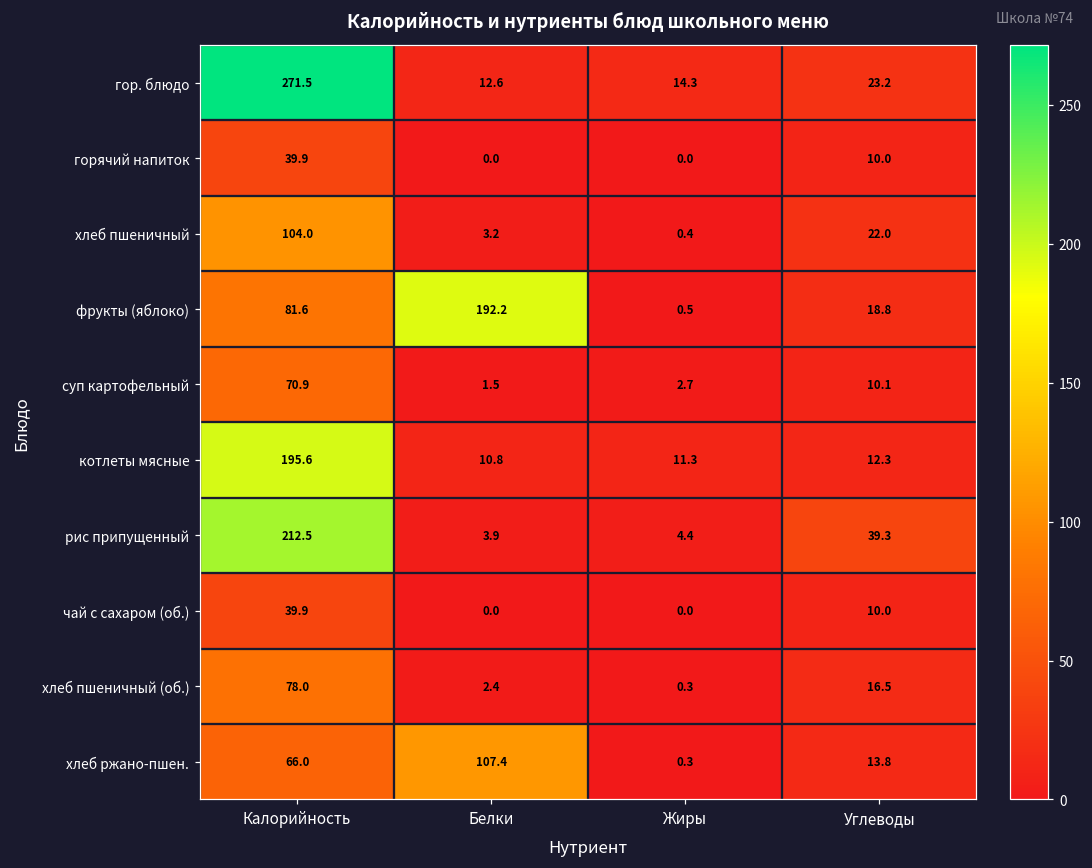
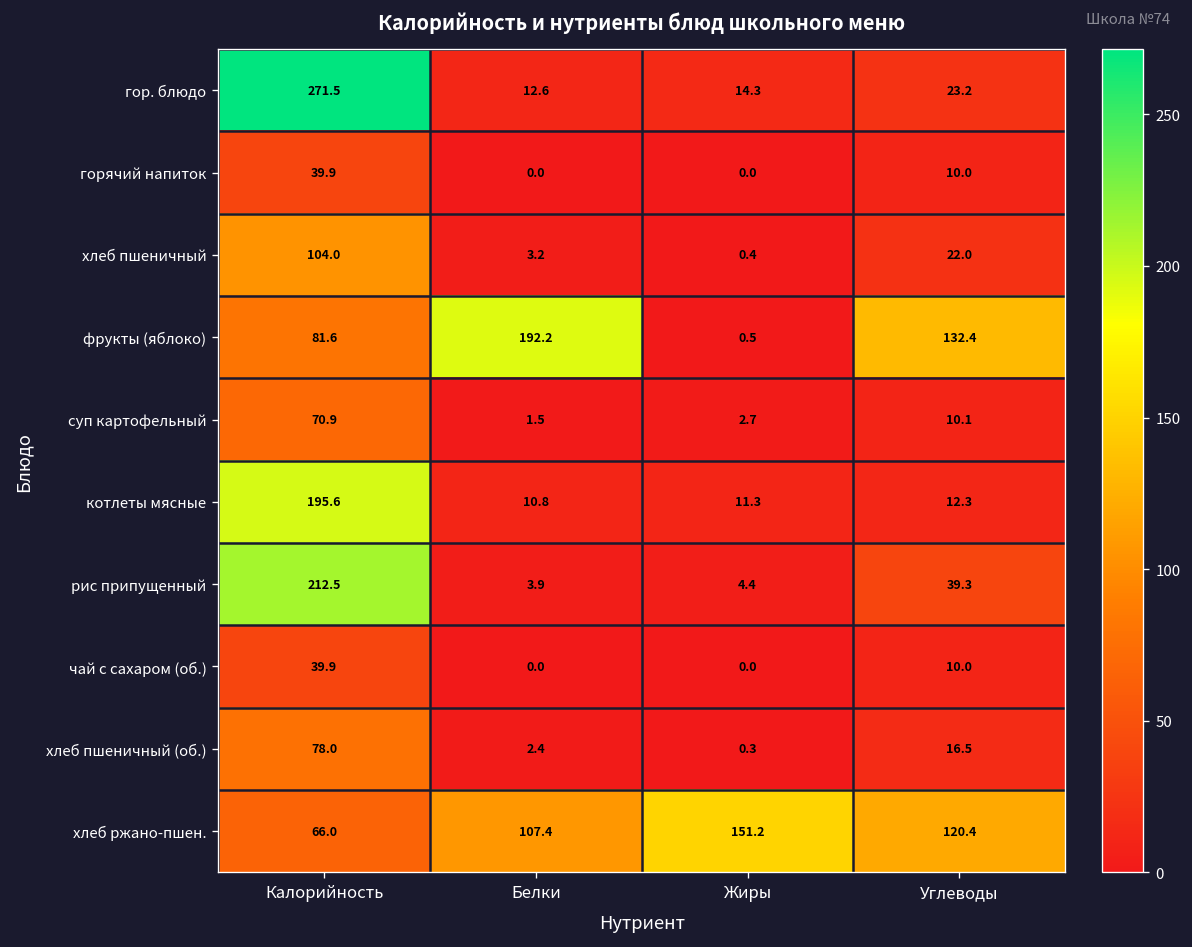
фрукты (яблоко), Углеводы: 18.8 -> 132.4
хлеб ржано-пшен., Жиры: 0.3 -> 151.2
хлеб ржано-пшен., Углеводы: 13.8 -> 120.4
